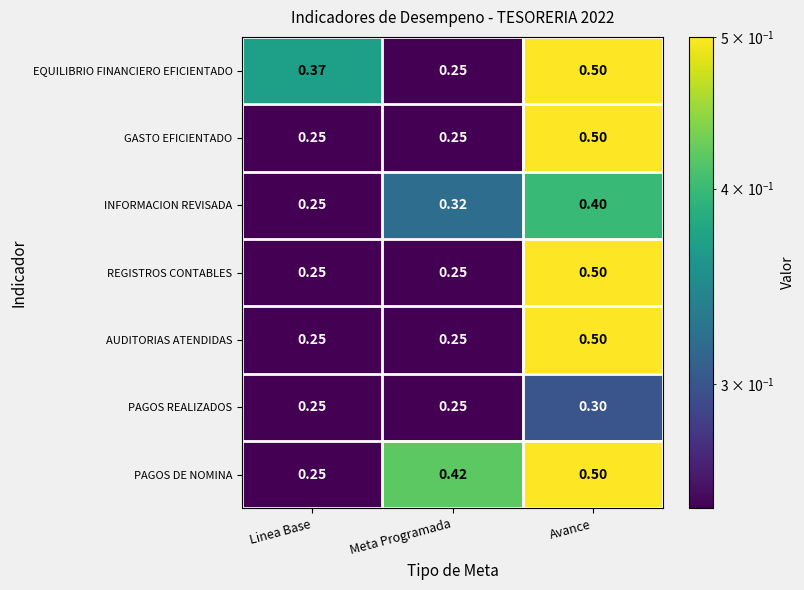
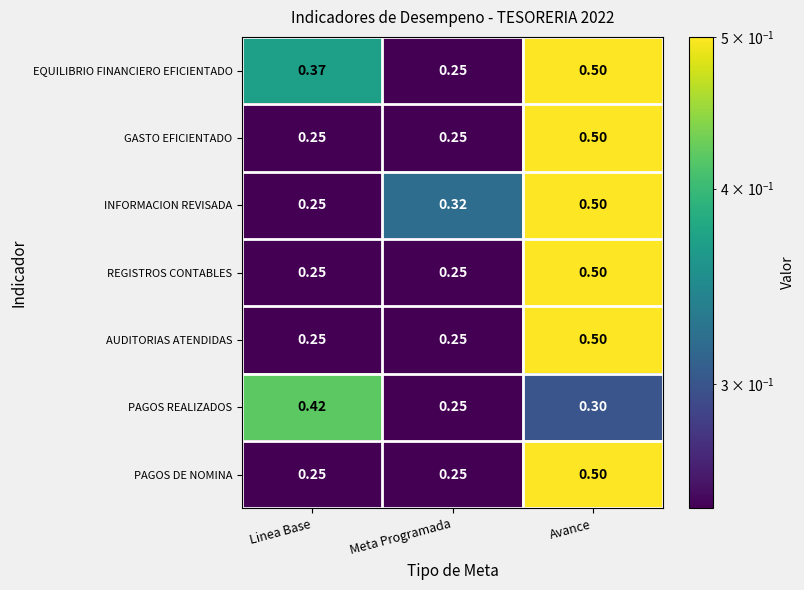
INFORMACION REVISADA, Avance: 0.40 -> 0.50
PAGOS REALIZADOS, Linea Base: 0.25 -> 0.42
PAGOS DE NOMINA, Meta Programada: 0.42 -> 0.25
